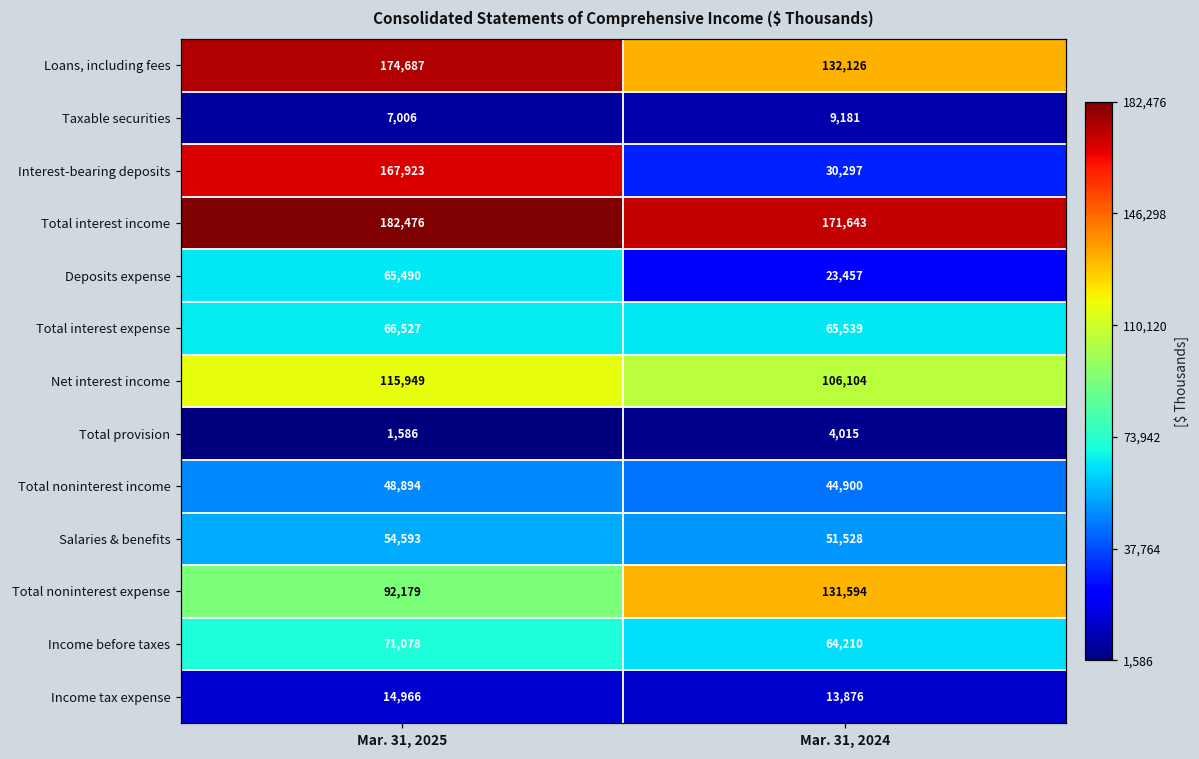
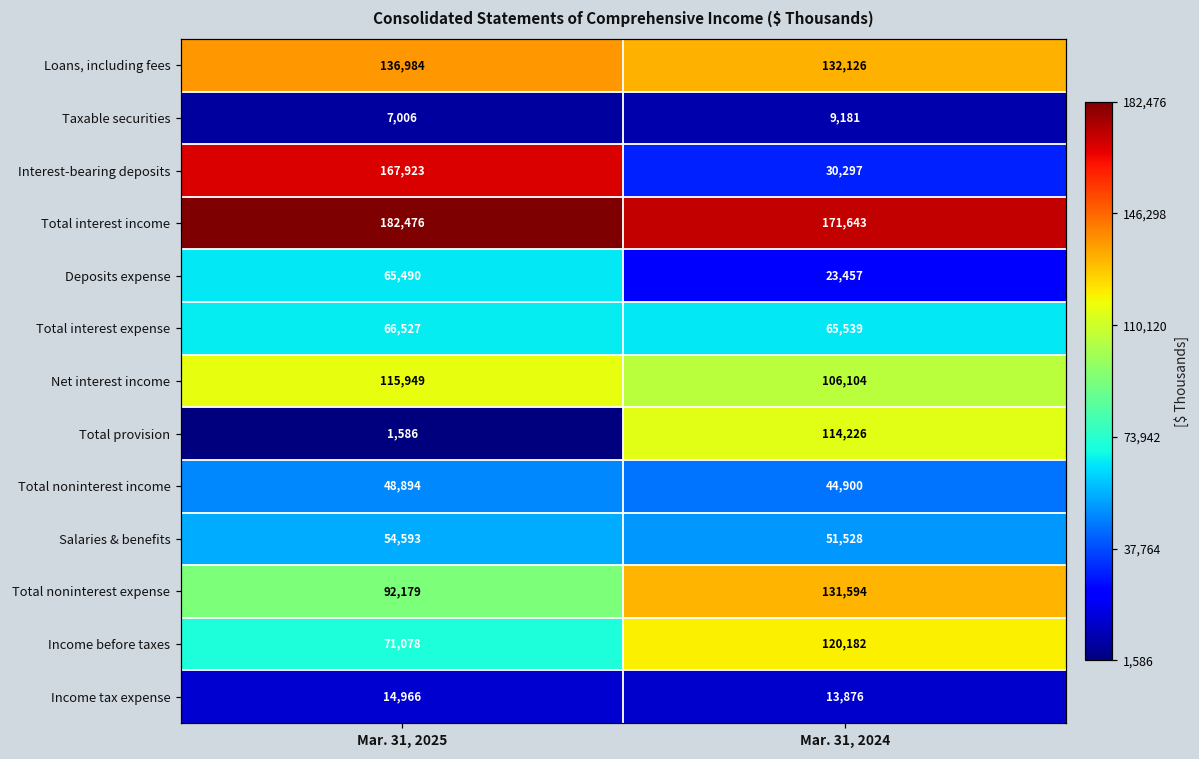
Loans, including fees, Mar. 31, 2025: 174,687 -> 136,984
Total provision, Mar. 31, 2024: 4,015 -> 114,226
Income before taxes, Mar. 31, 2024: 64,210 -> 120,182
